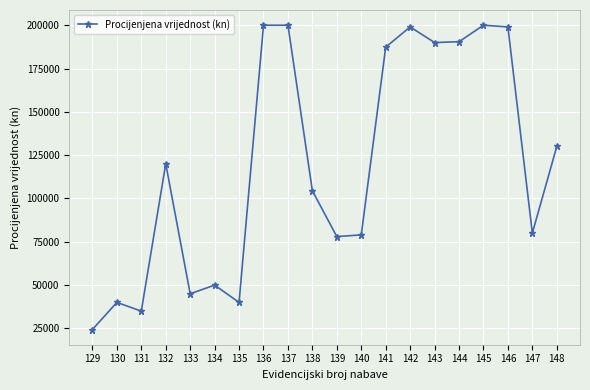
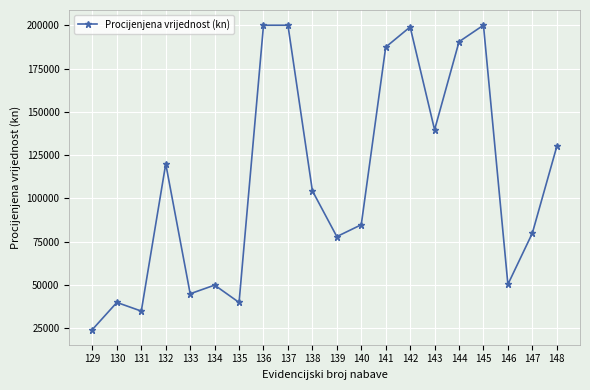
140: 79000 -> 85000
143: 190000 -> 140000
146: 199000 -> 50000
